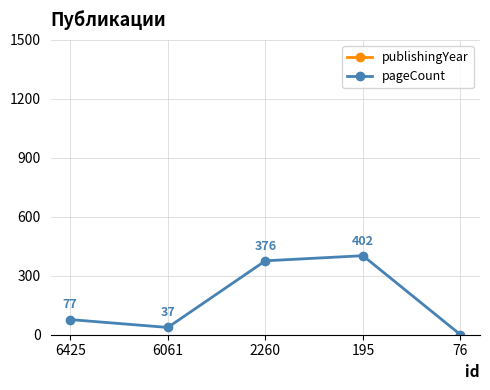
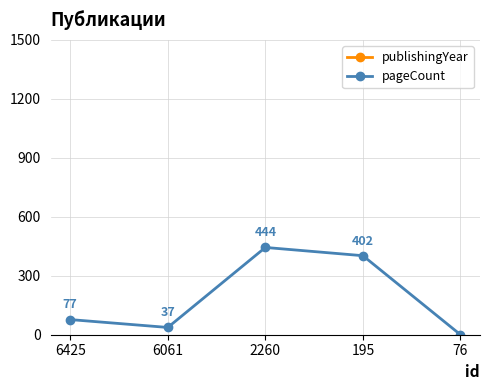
pageCount, 2260: 376 -> 444
